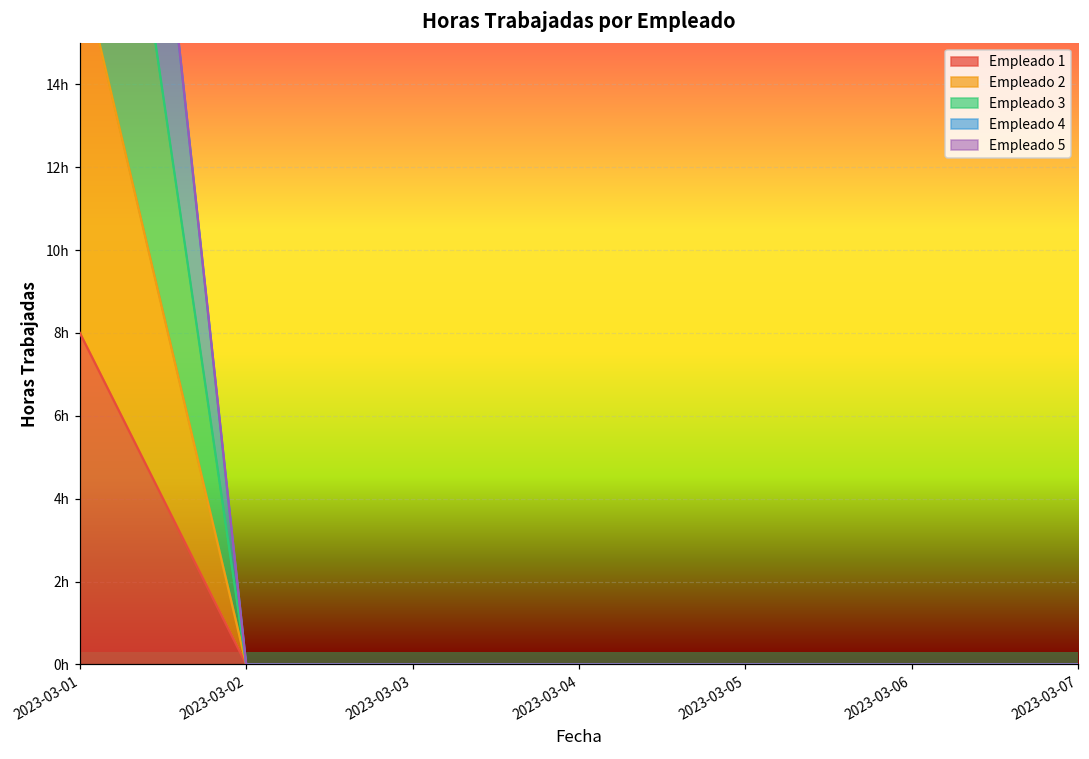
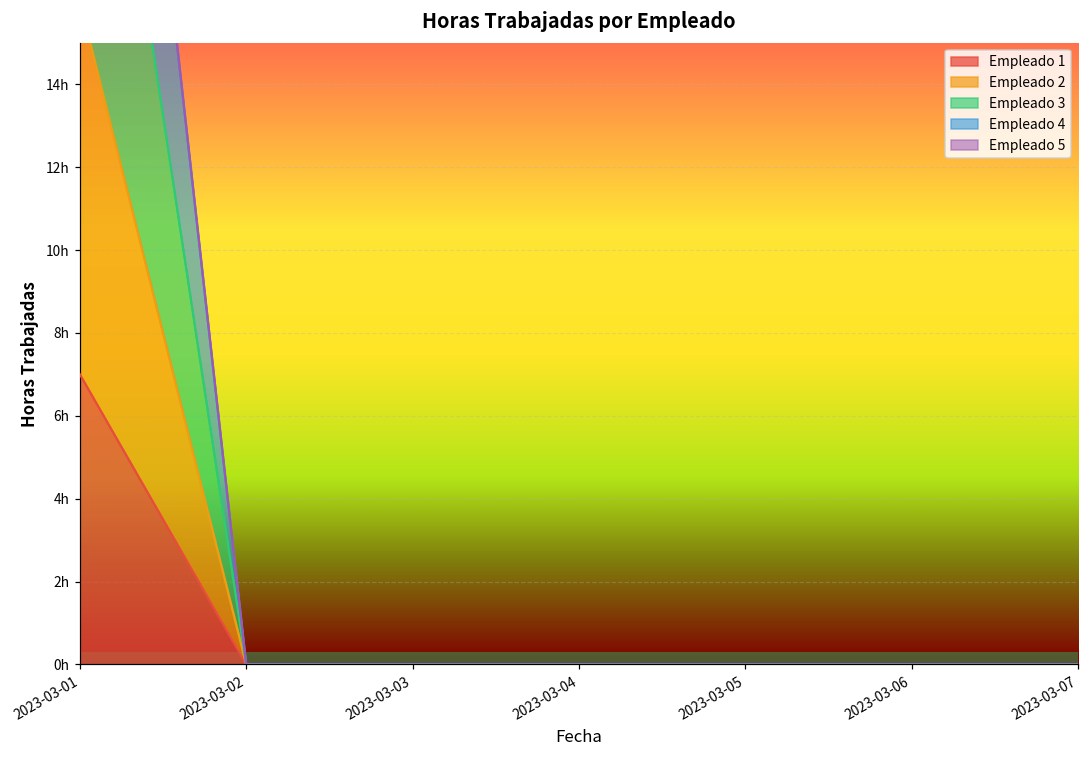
Empleado 1, 2023-03-01: 8h -> 7h
